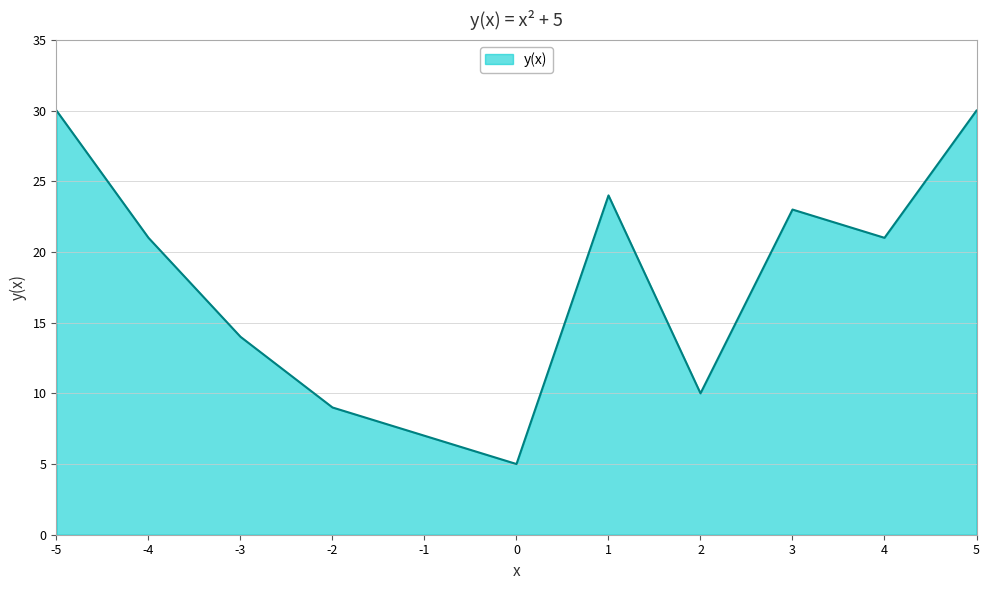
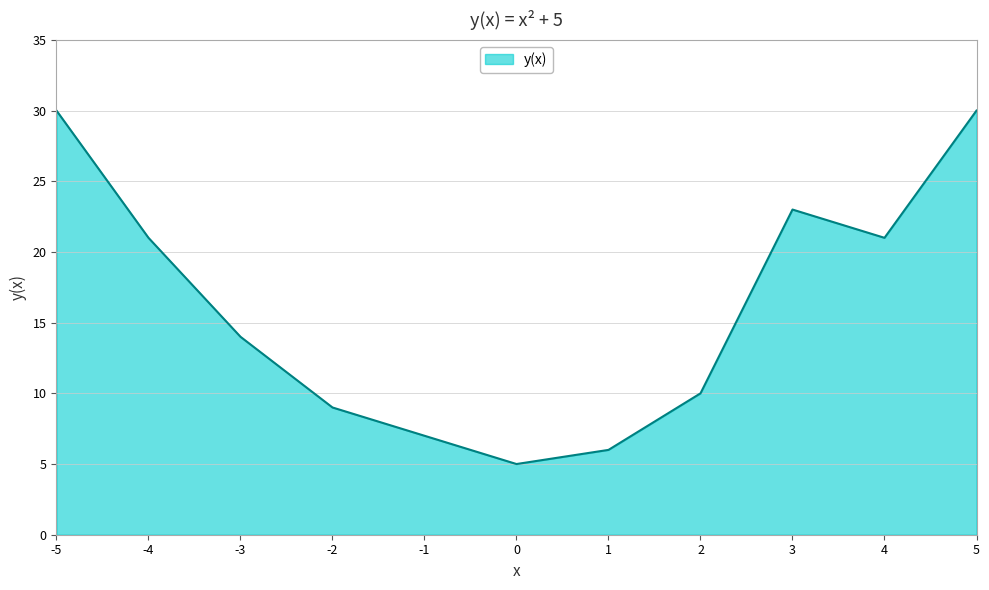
1: 24 -> 6
